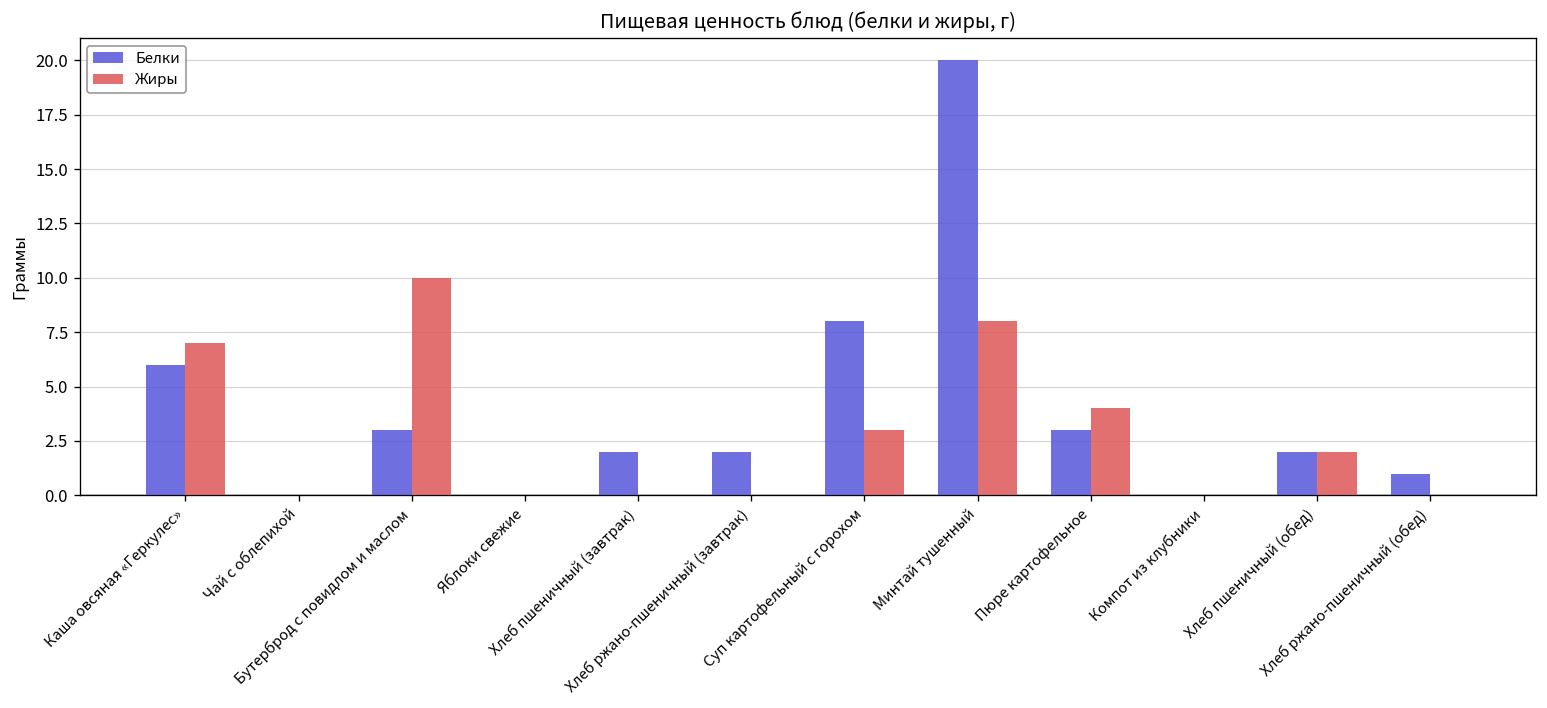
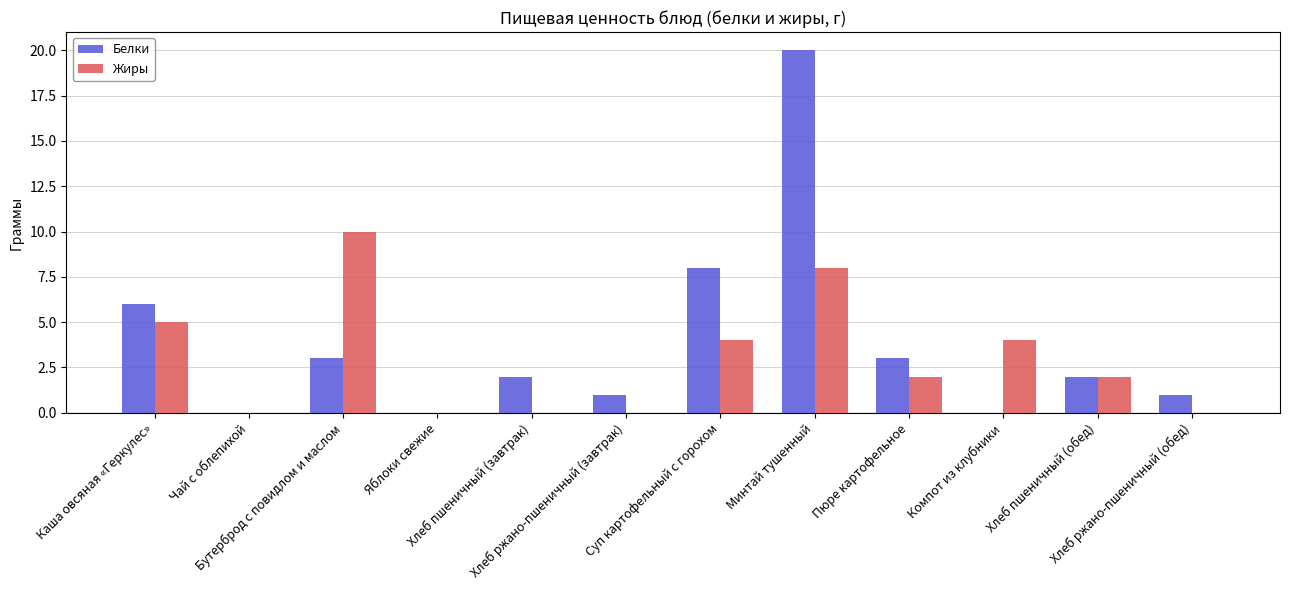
Жиры, Каша овсяная «Геркулес»: 7 -> 5
Белки, Хлеб ржано-пшеничный (завтрак): 2 -> 1
Жиры, Суп картофельный с горохом: 3 -> 4
Жиры, Пюре картофельное: 4 -> 2
Жиры, Компот из клубники: 0 -> 4
